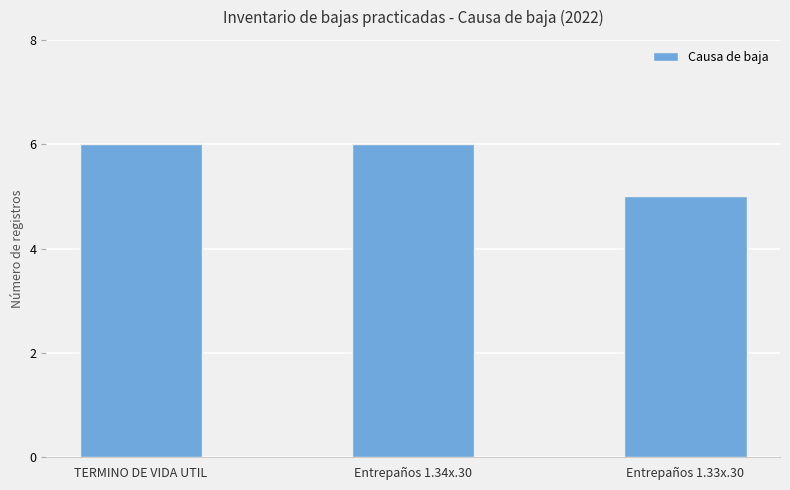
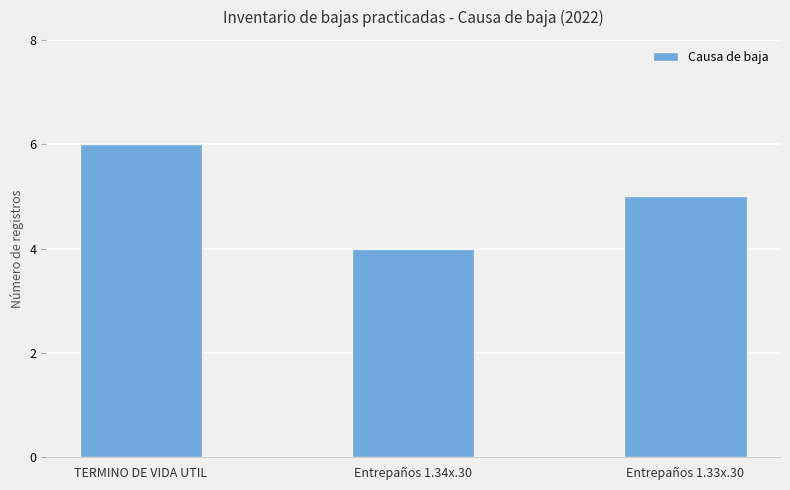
Entrepaños 1.34x.30: 6 -> 4
